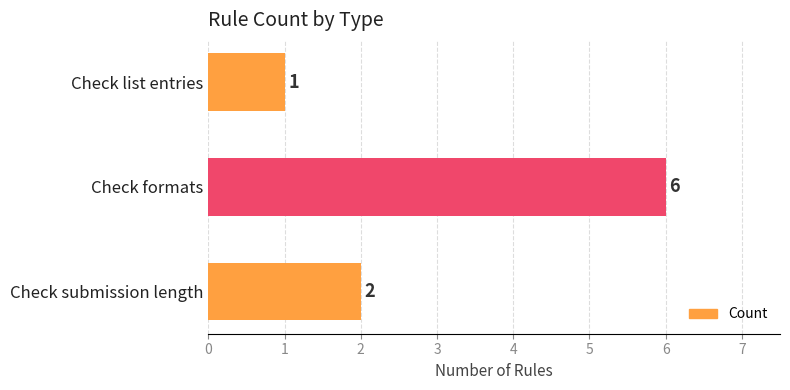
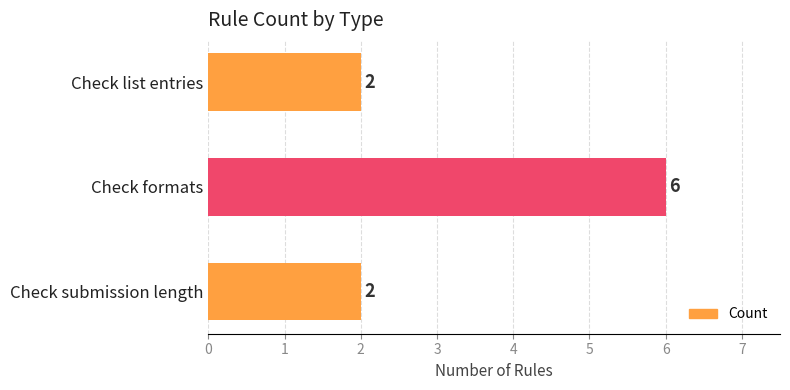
Check list entries: 1 -> 2
